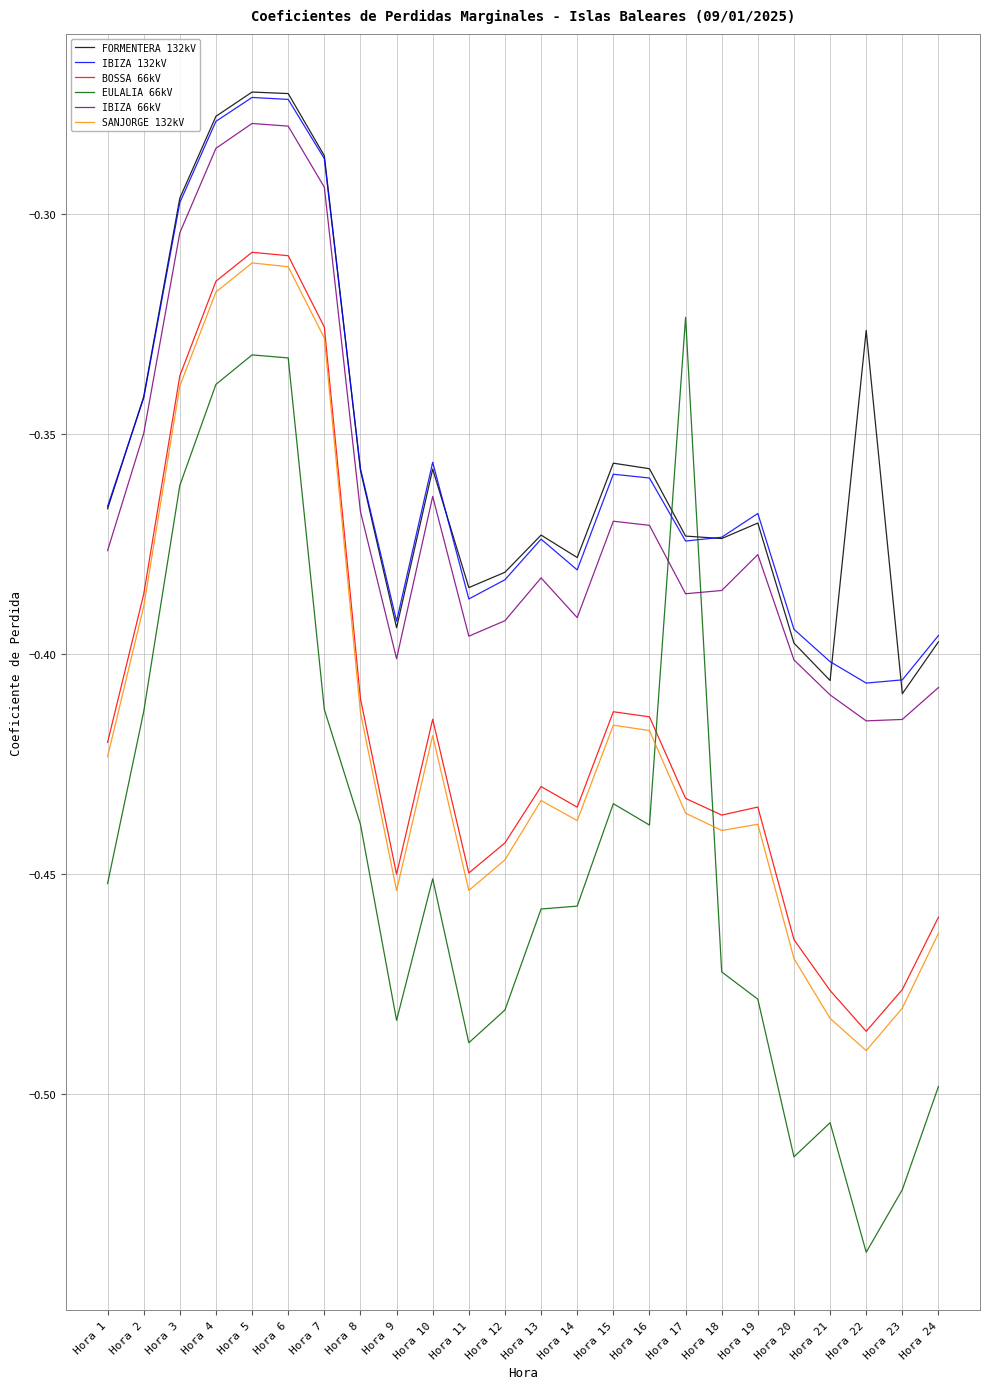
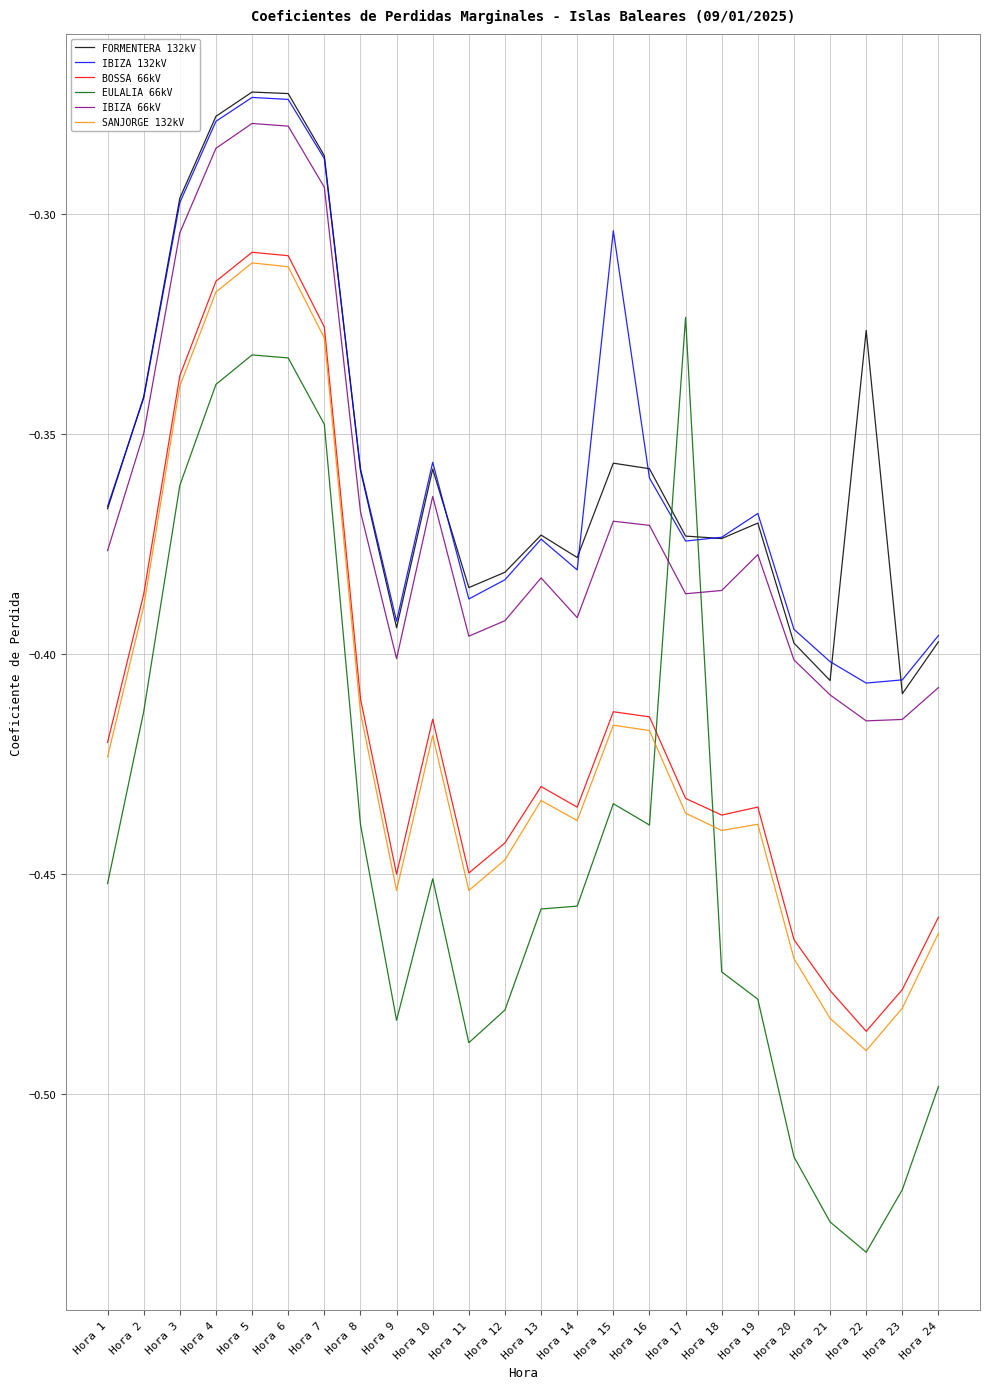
EULALIA 66kV, Hora 7: -0.413 -> -0.348
IBIZA 132kV, Hora 15: -0.359 -> -0.304
EULALIA 66kV, Hora 21: -0.506 -> -0.529
